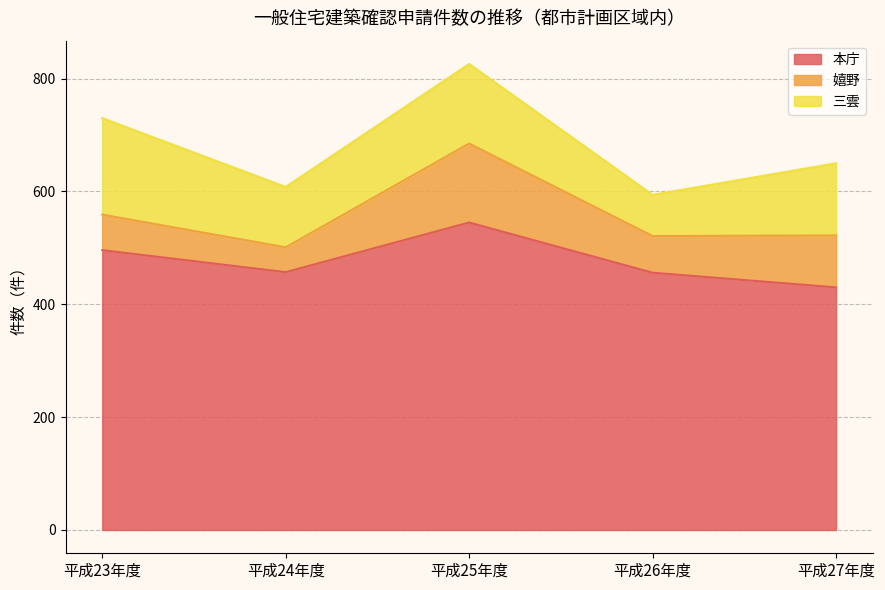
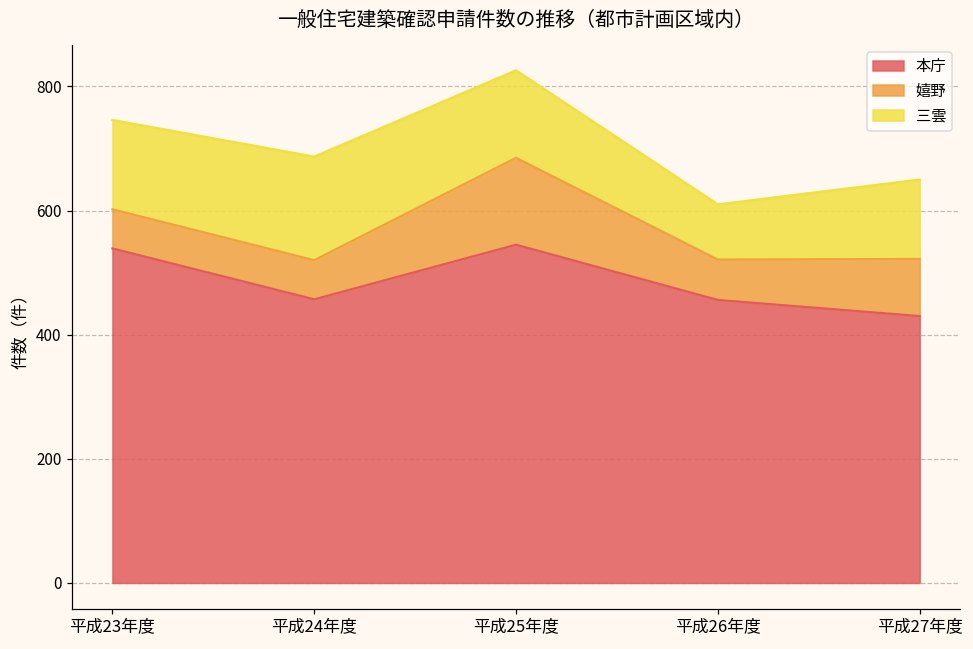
本庁, 平成23年度: 500 -> 540
三雲, 平成23年度: 170 -> 140
嬉野, 平成24年度: 40 -> 60
三雲, 平成24年度: 110 -> 170
三雲, 平成26年度: 70 -> 90
